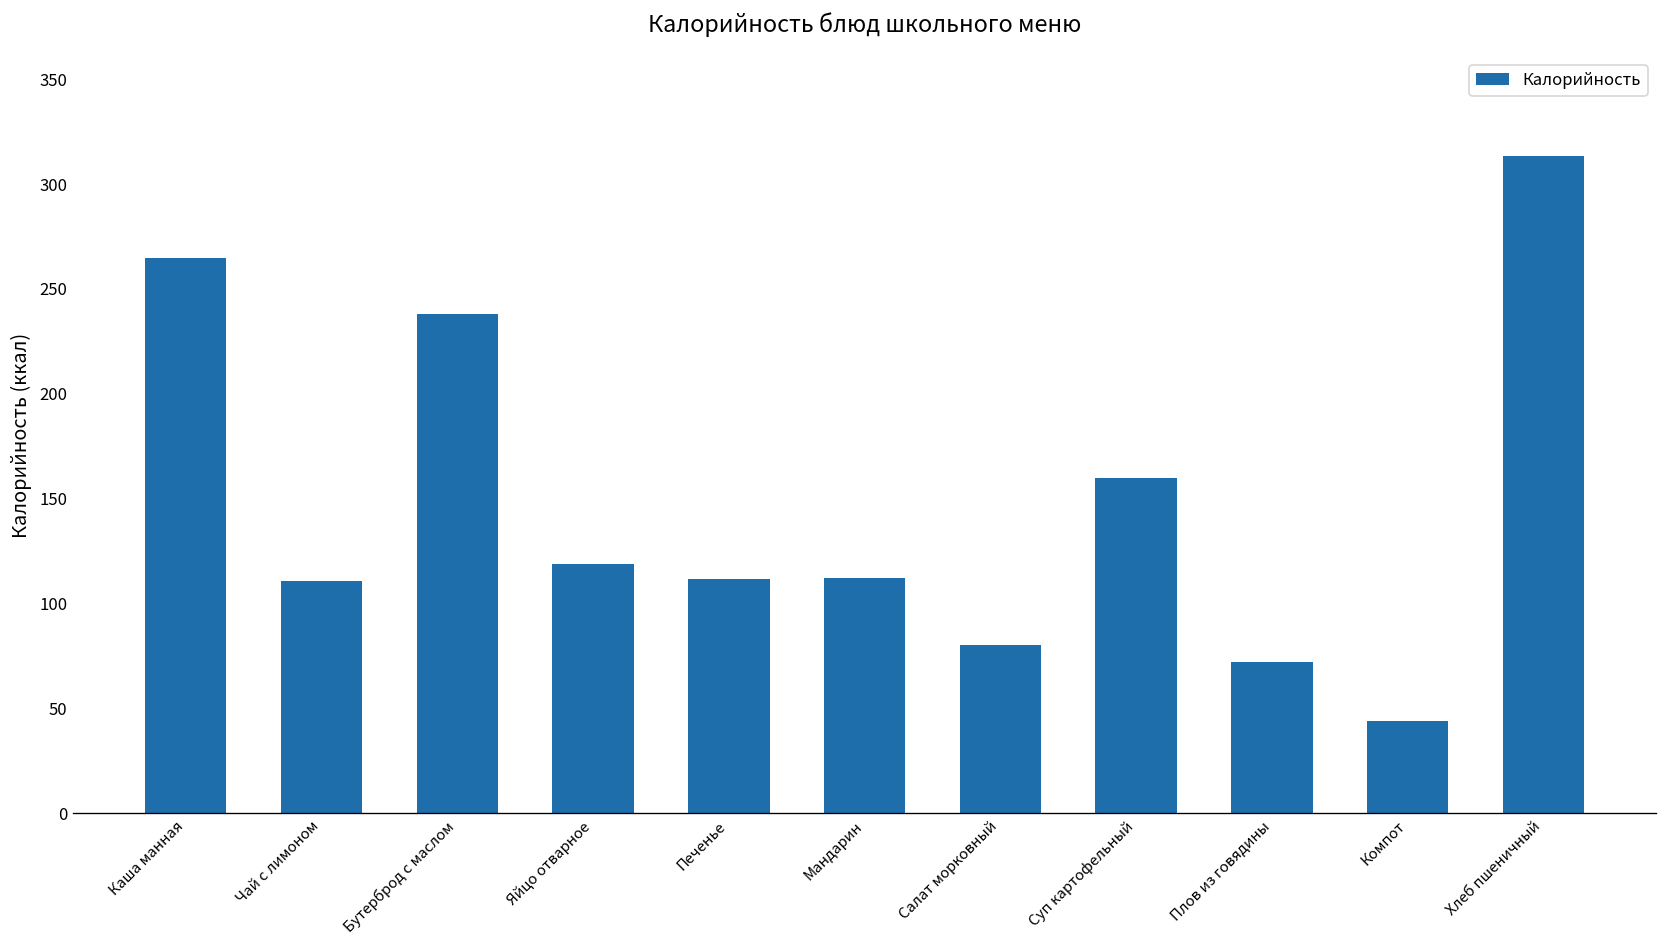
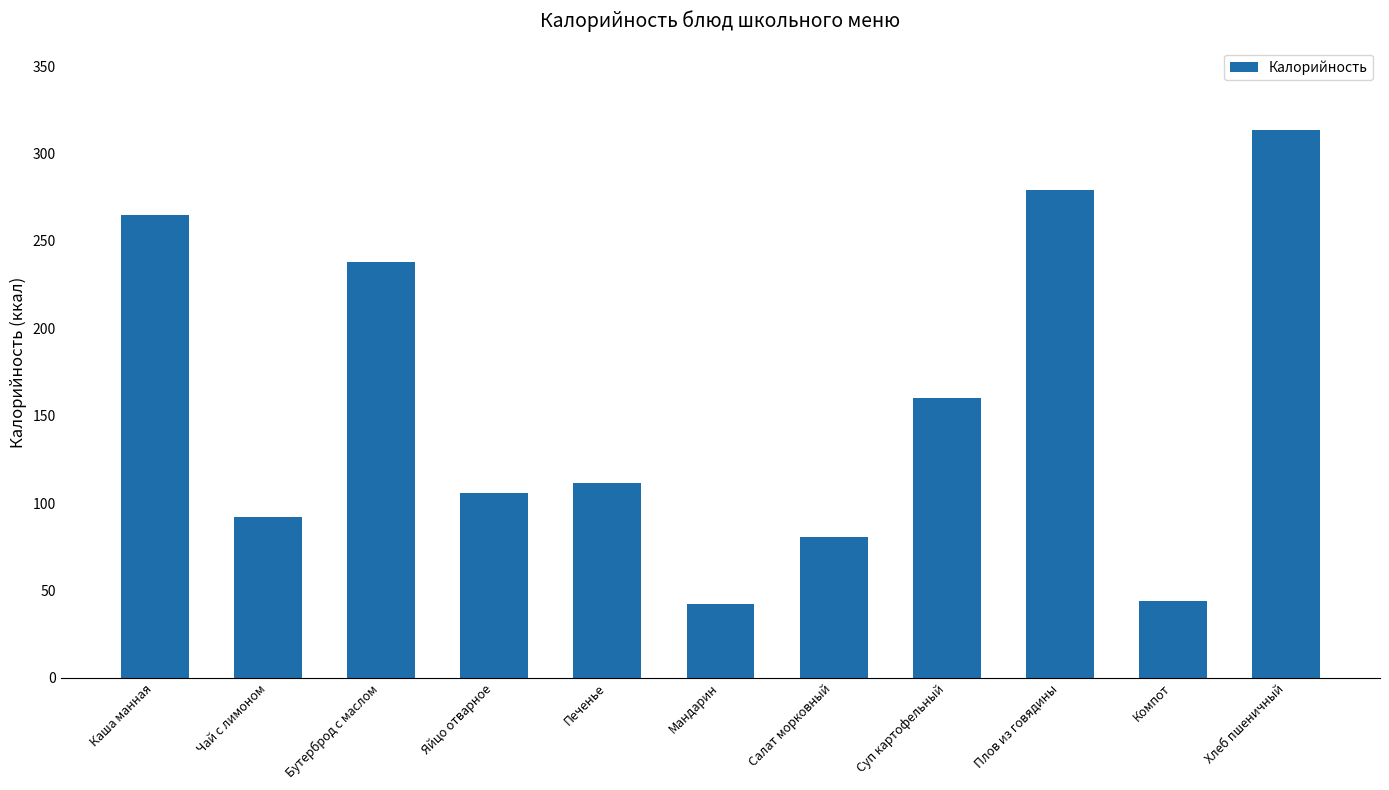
Чай с лимоном: 111 -> 92
Яйцо отварное: 119 -> 106
Мандарин: 112 -> 42
Плов из говядины: 72 -> 279
